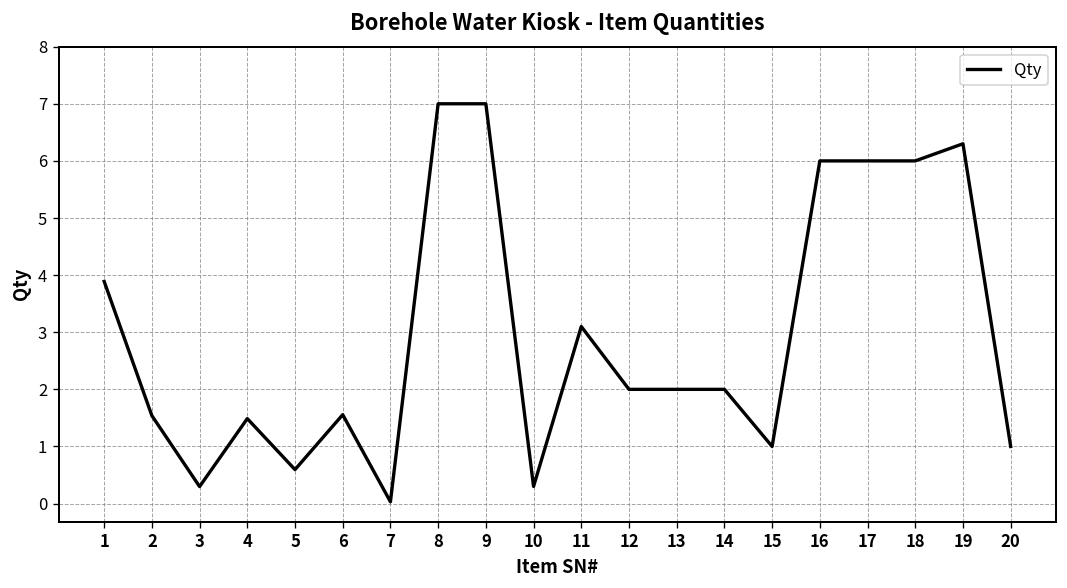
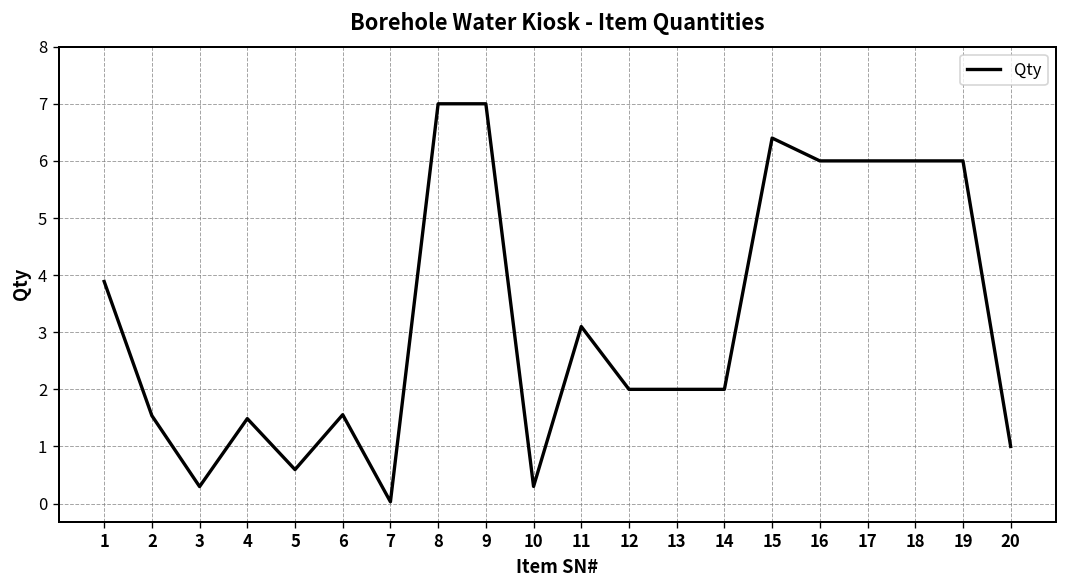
15: 1.0 -> 6.4
19: 6.3 -> 6.0
